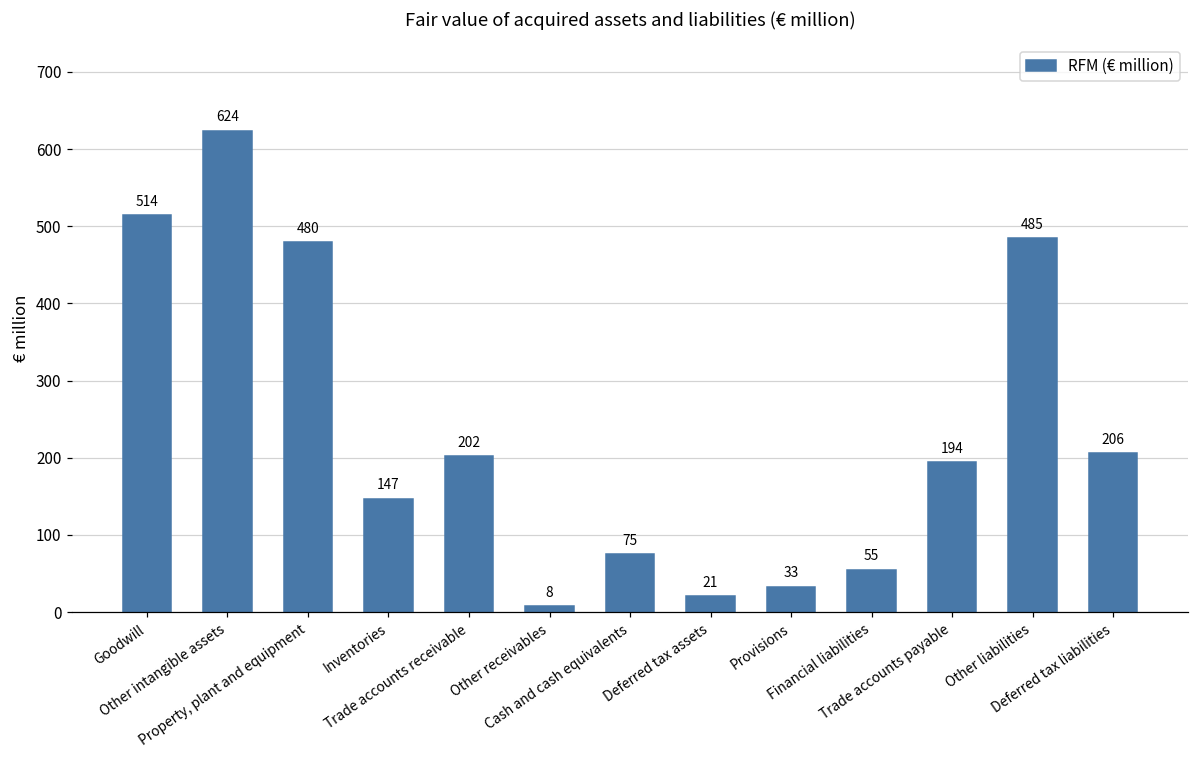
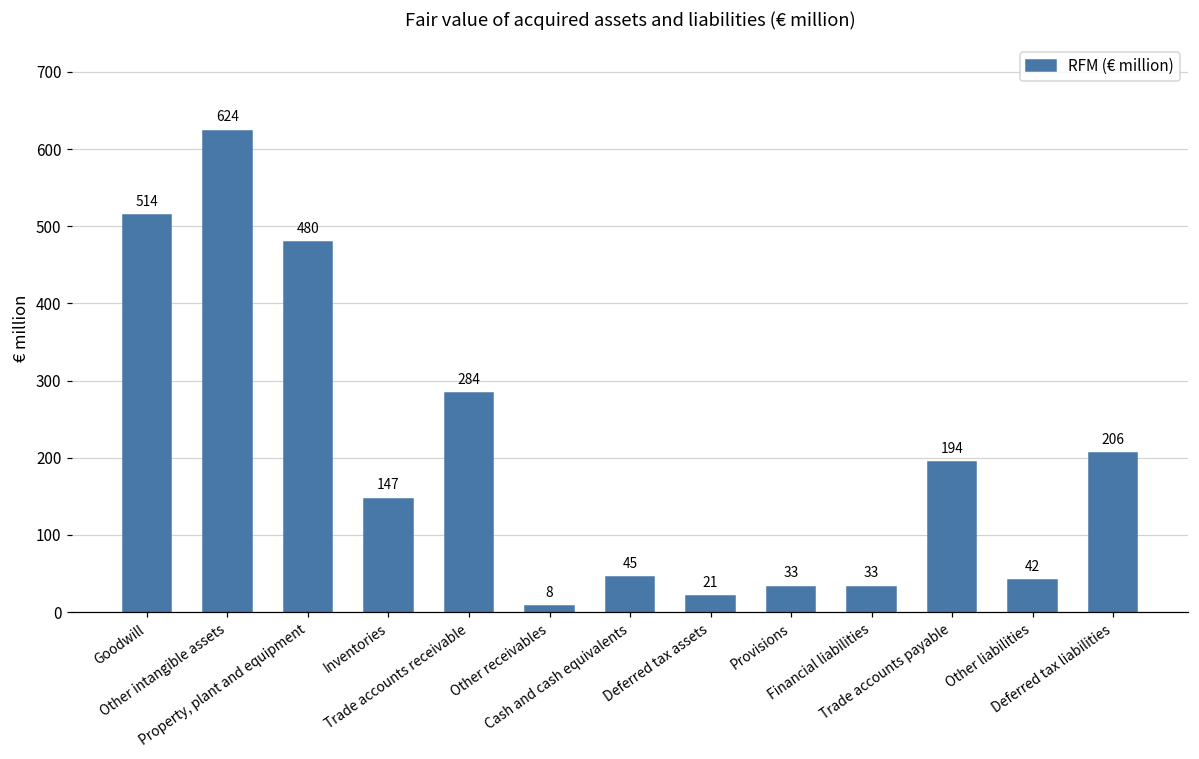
Trade accounts receivable: 202 -> 284
Cash and cash equivalents: 75 -> 45
Financial liabilities: 55 -> 33
Other liabilities: 485 -> 42
